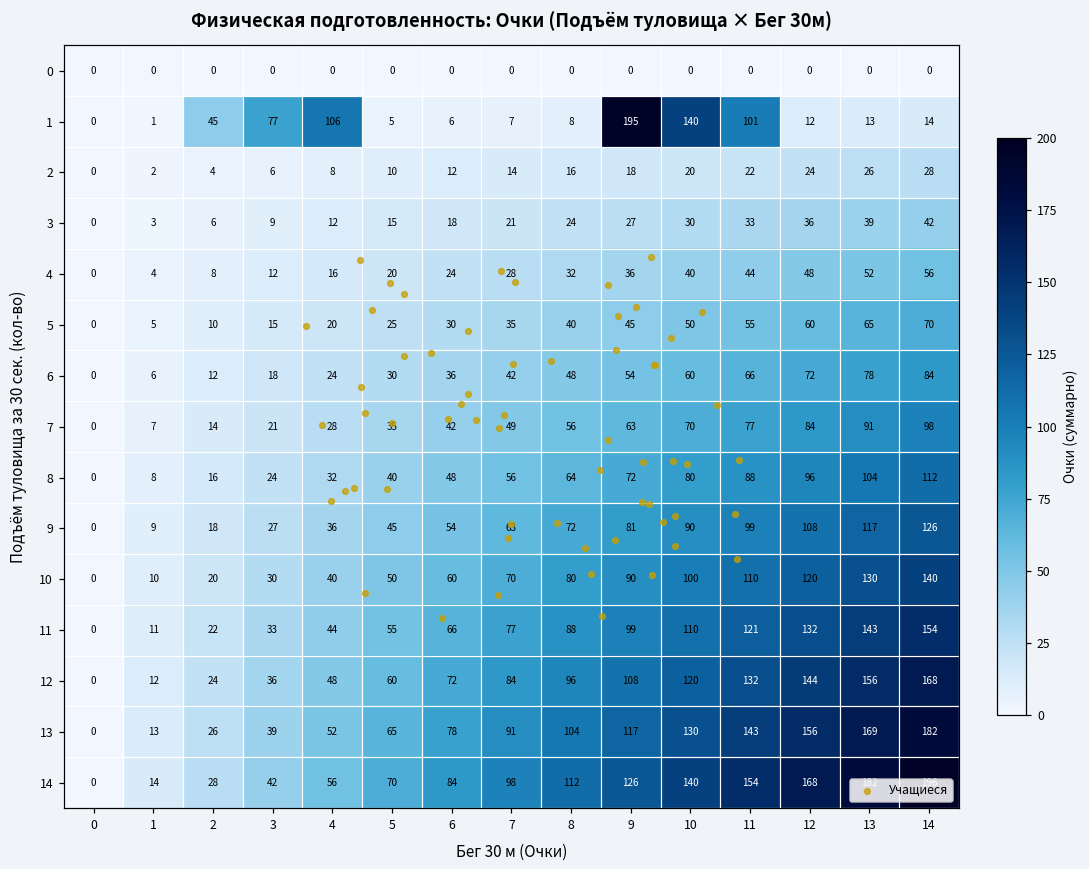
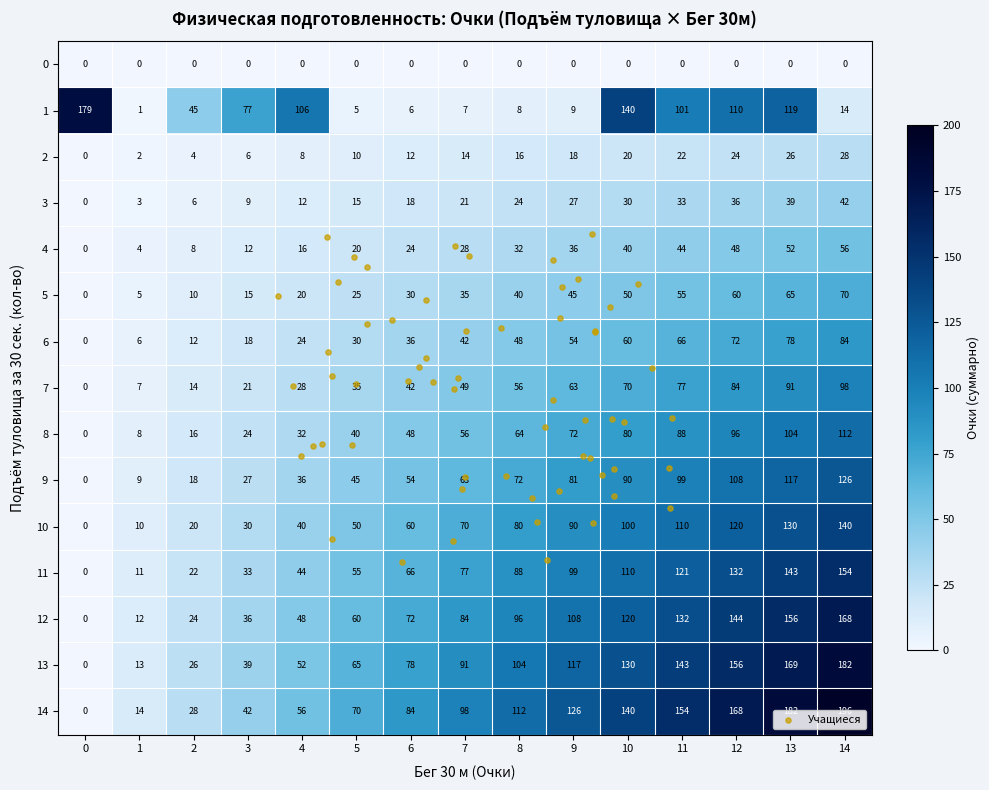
1, 0: 0 -> 179
1, 9: 195 -> 9
1, 12: 12 -> 110
1, 13: 13 -> 119
